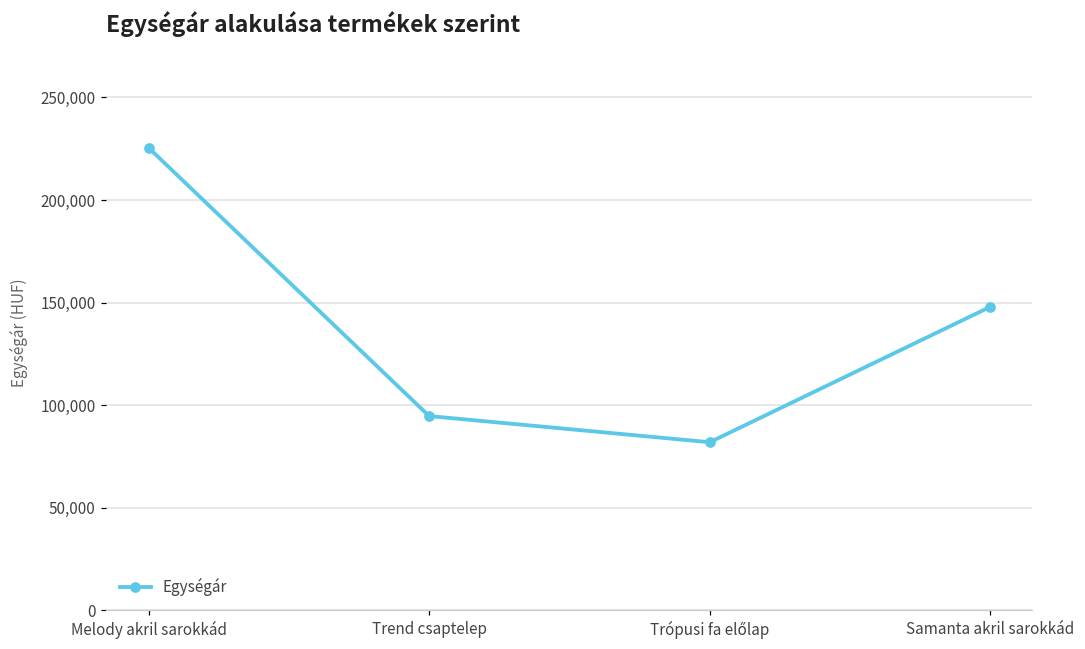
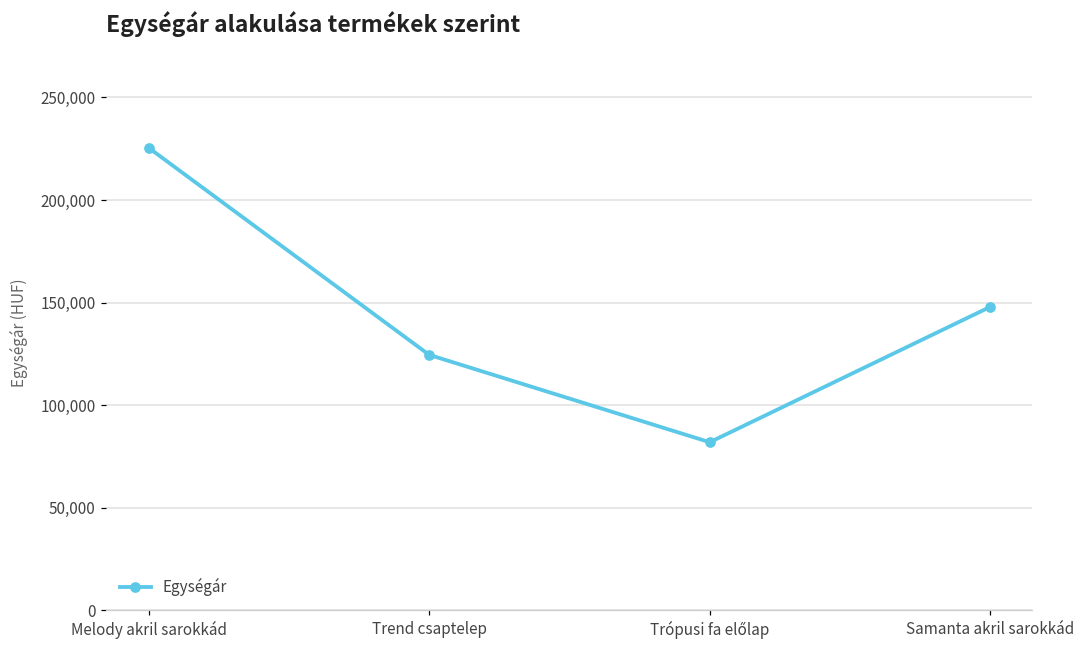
Trend csaptelep: 95,000 -> 125,000
